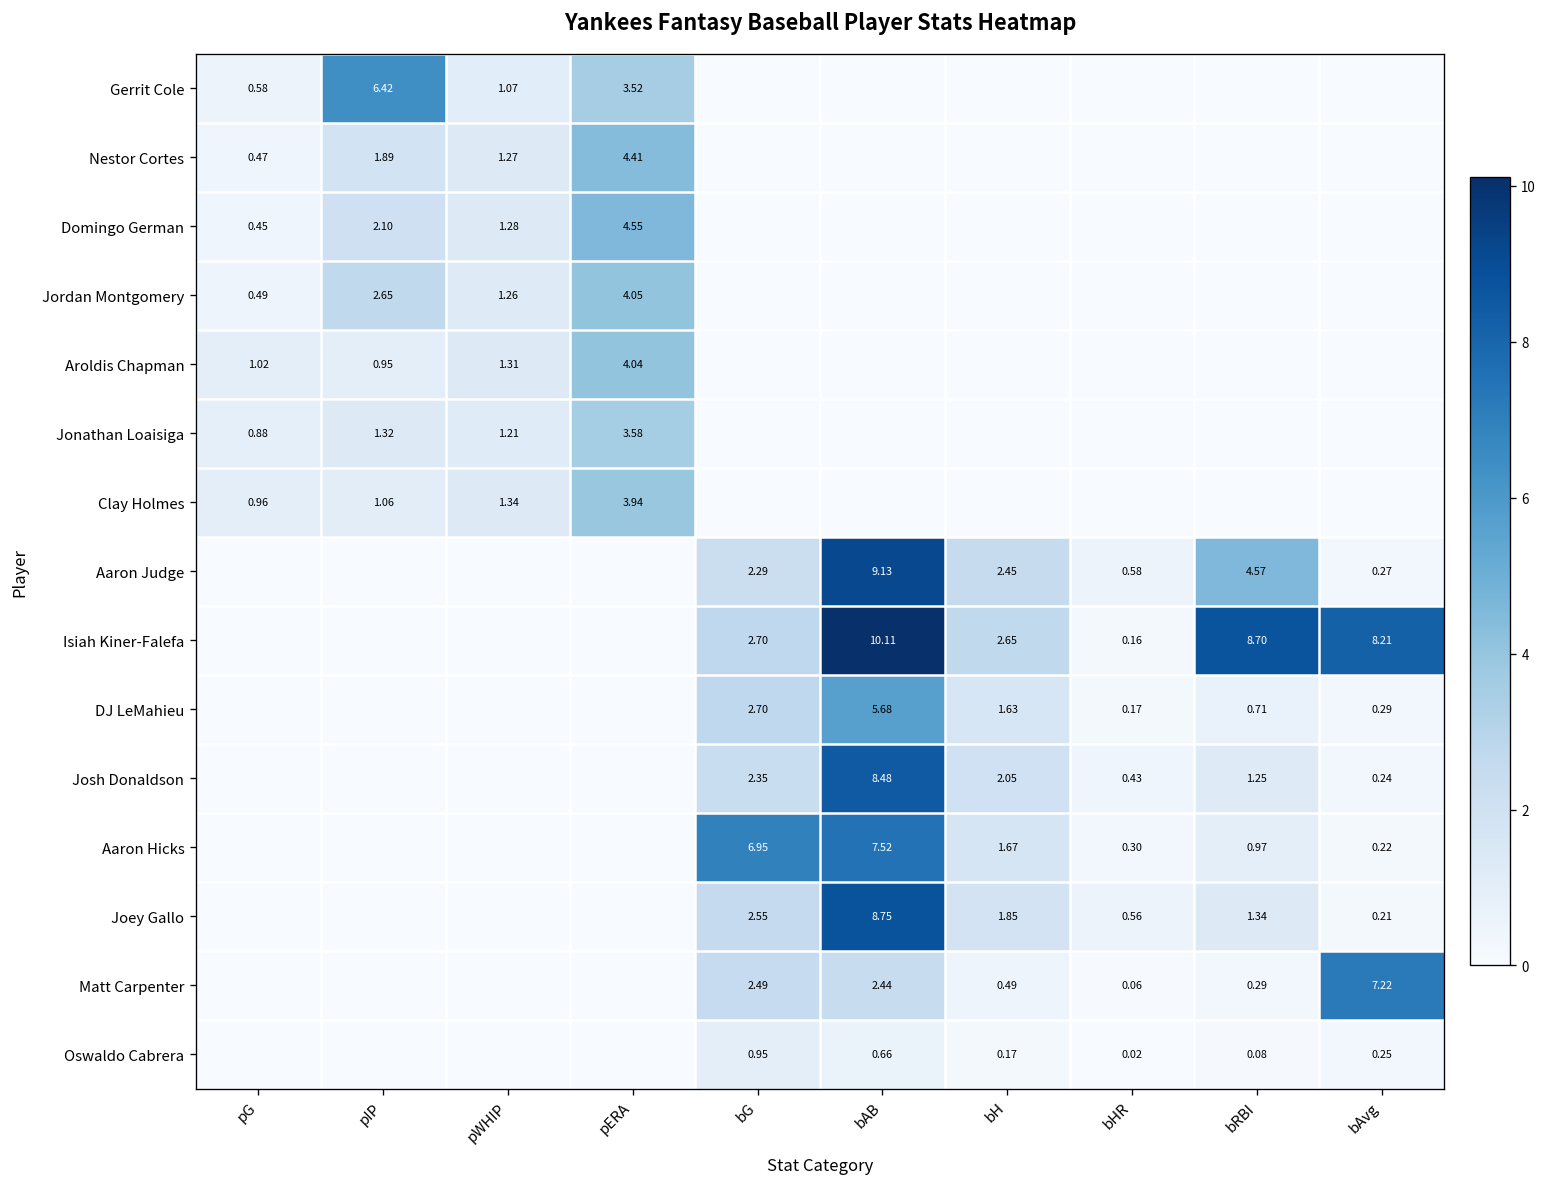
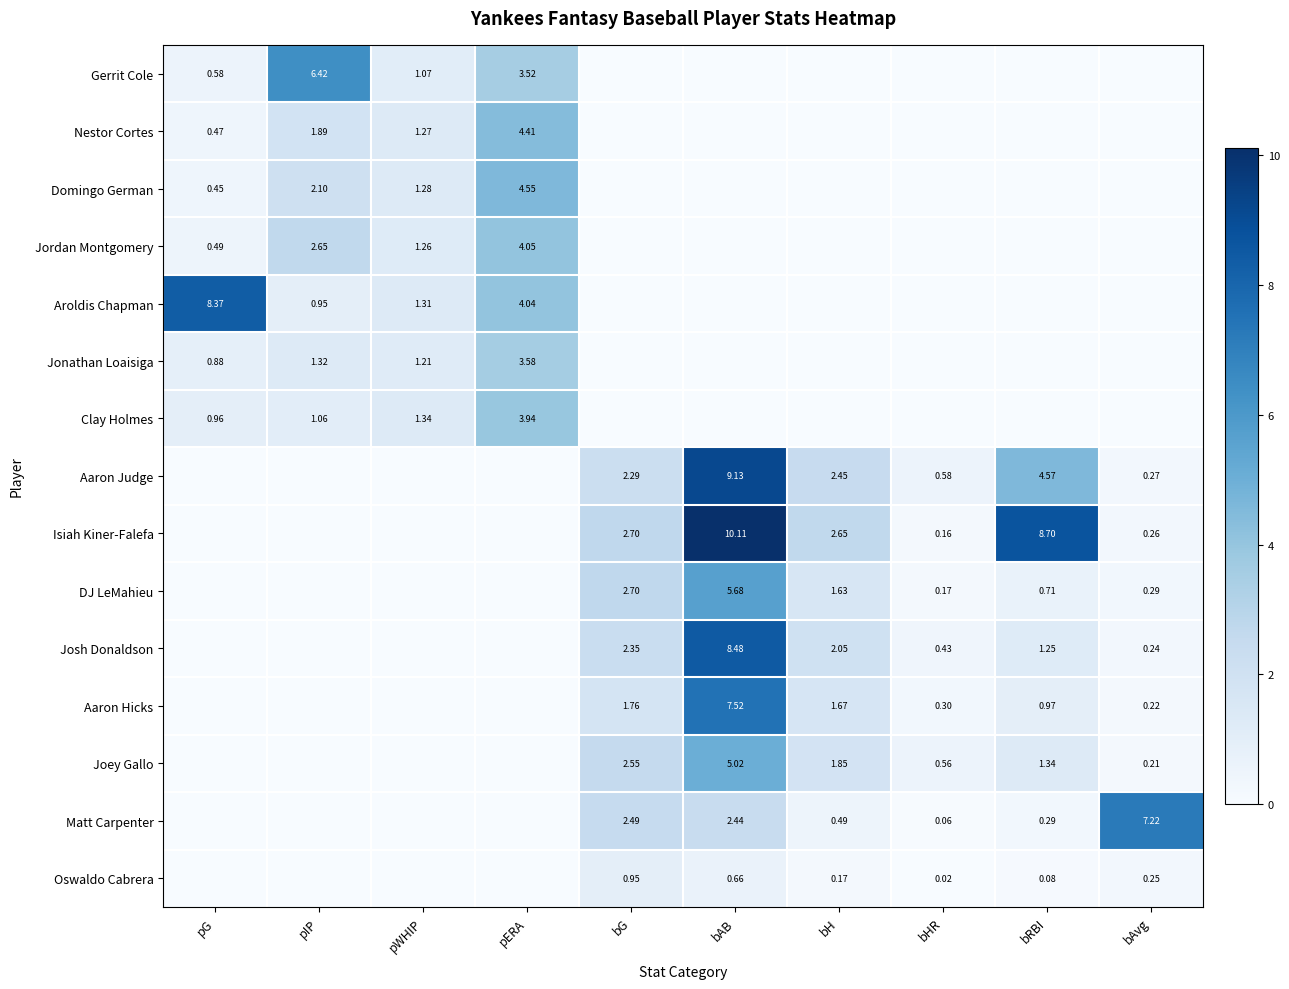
Aroldis Chapman, pG: 1.02 -> 8.37
Isiah Kiner-Falefa, bAvg: 8.21 -> 0.26
Aaron Hicks, bG: 6.95 -> 1.76
Joey Gallo, bAB: 8.75 -> 5.02
